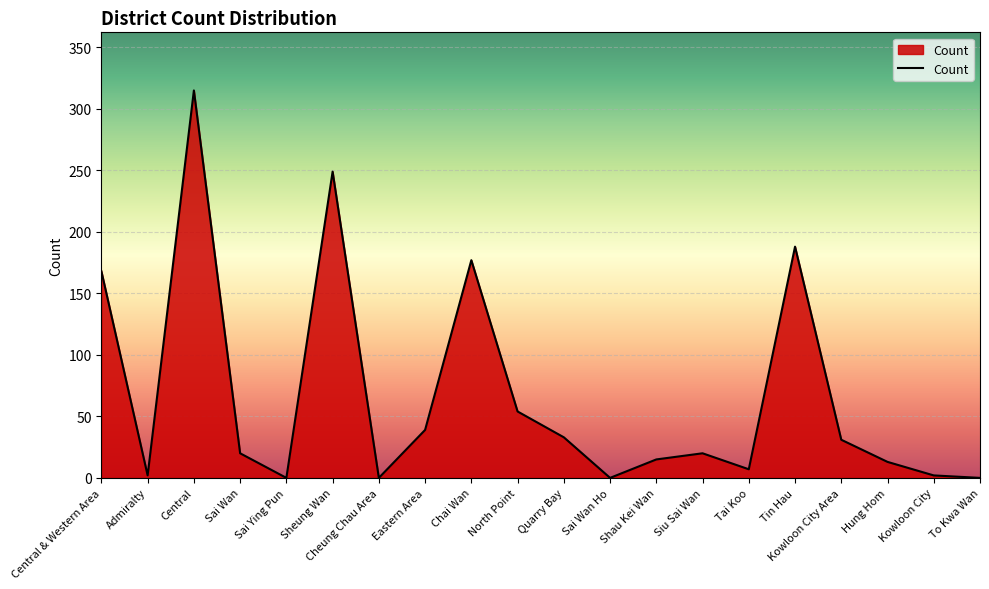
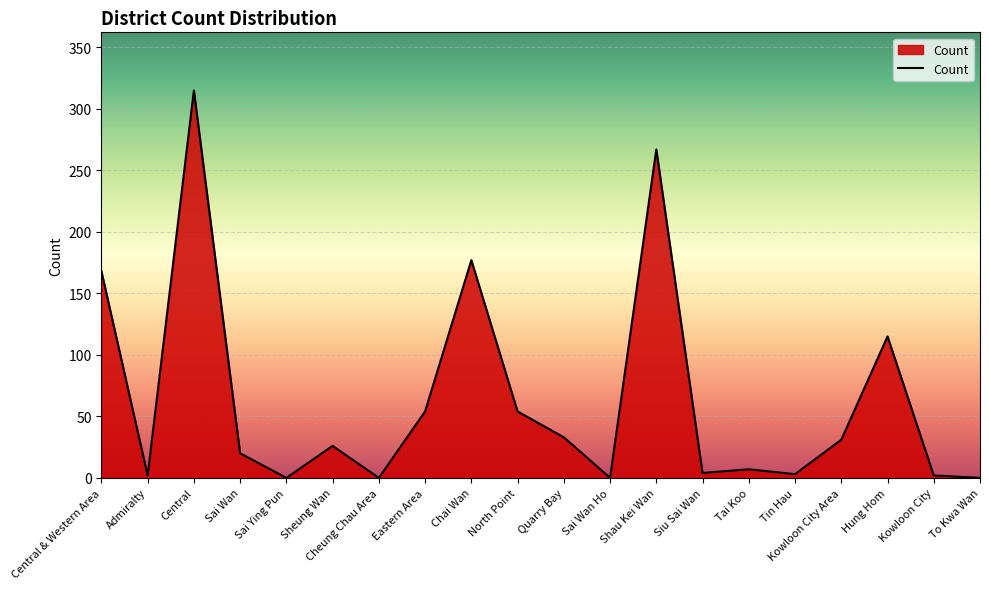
Sheung Wan: 249 -> 26
Eastern Area: 39 -> 54
Shau Kei Wan: 15 -> 267
Siu Sai Wan: 20 -> 4
Tin Hau: 188 -> 3
Hung Hom: 13 -> 115
